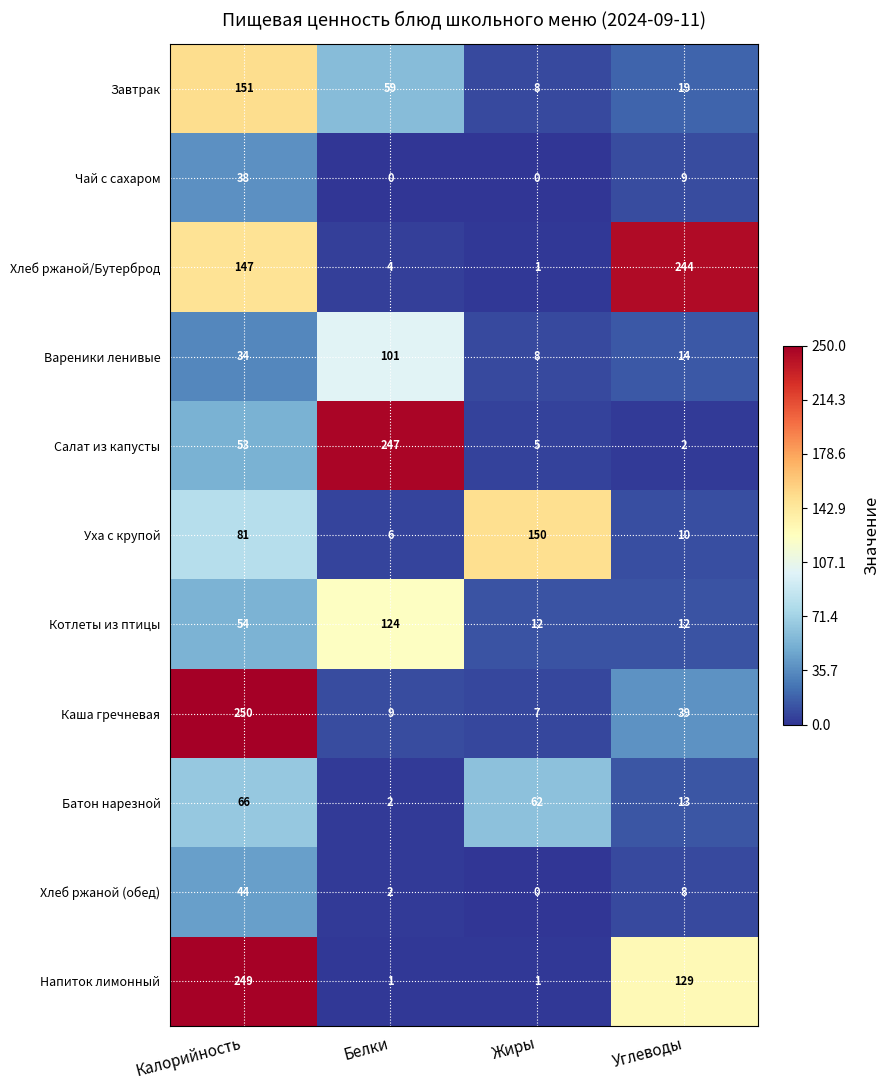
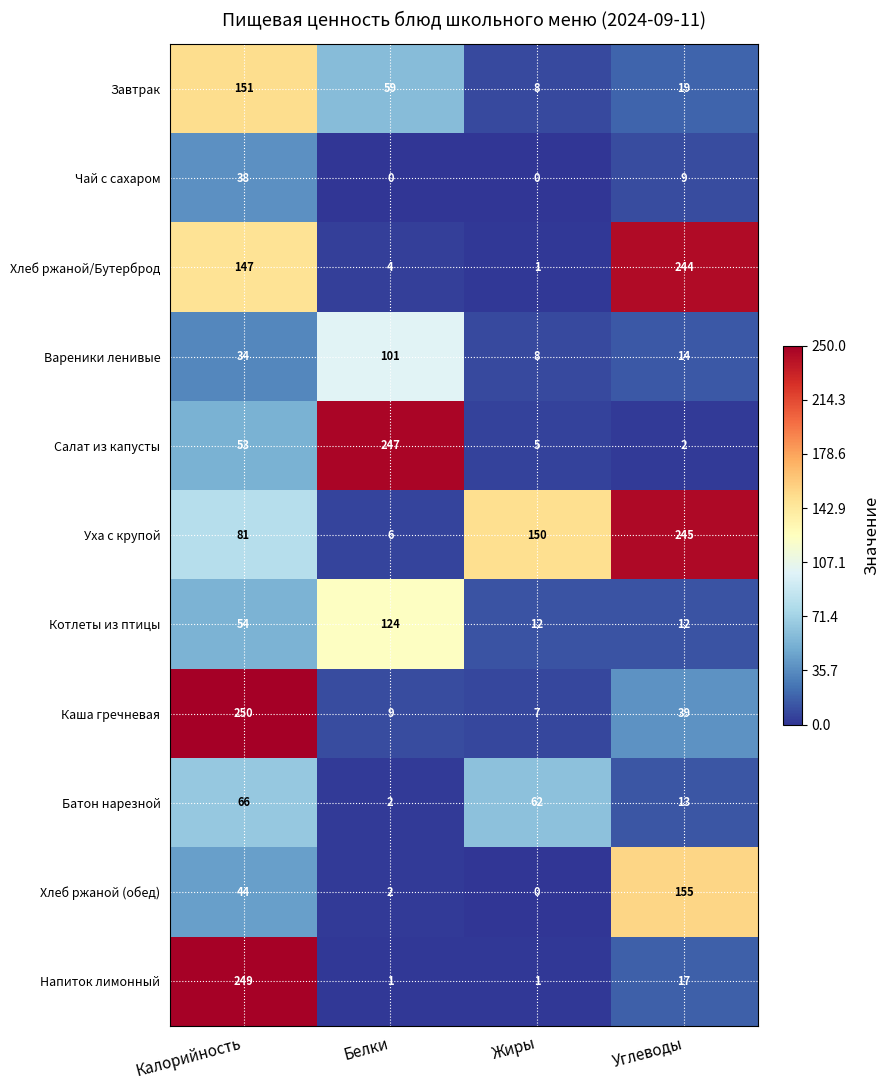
Уха с крупой, Углеводы: 10 -> 245
Хлеб ржаной (обед), Углеводы: 8 -> 155
Напиток лимонный, Углеводы: 129 -> 17
